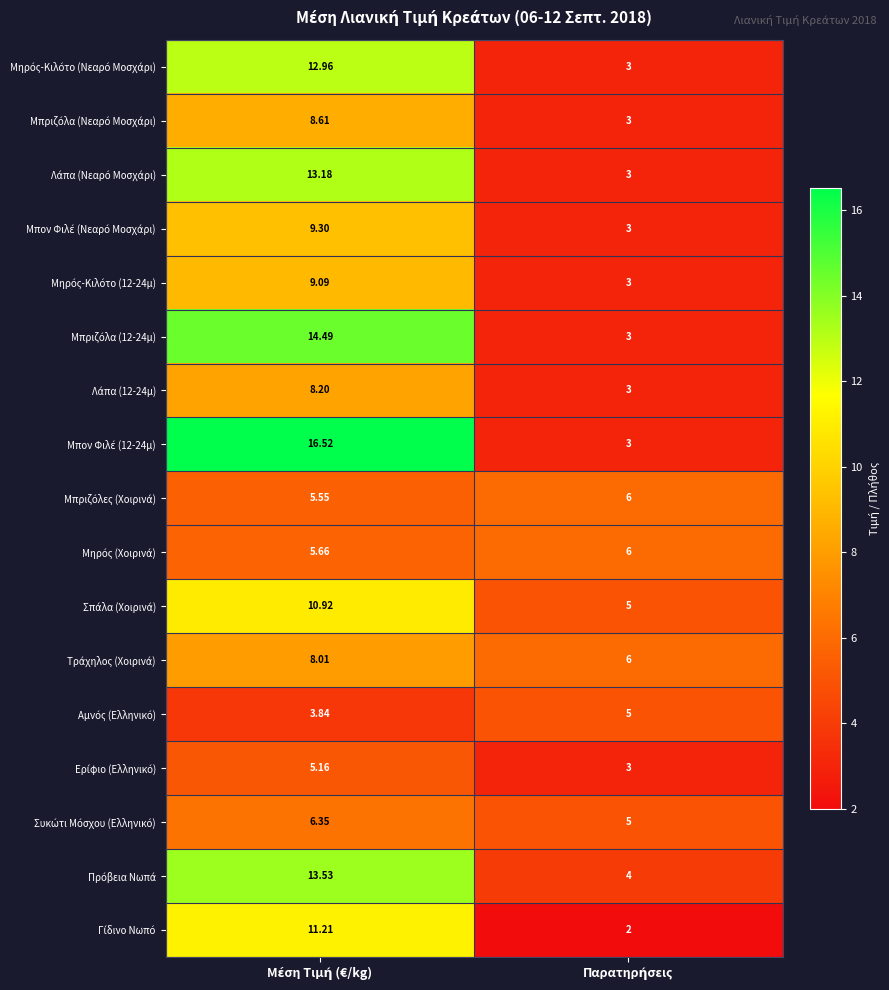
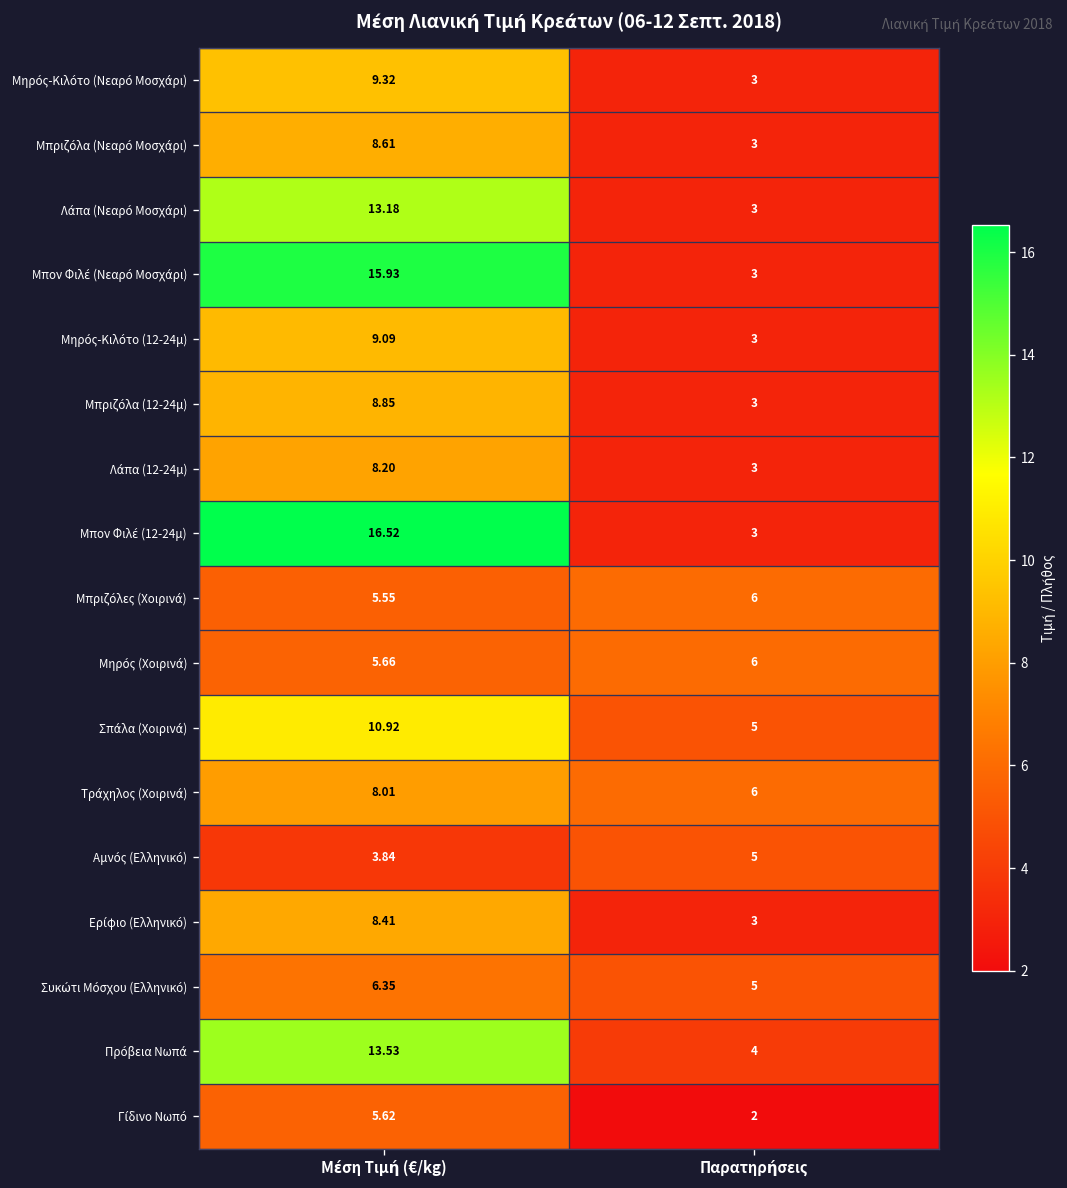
Μηρός-Κιλότο (Νεαρό Μοσχάρι), Μέση Τιμή (€/kg): 12.96 -> 9.32
Μπον Φιλέ (Νεαρό Μοσχάρι), Μέση Τιμή (€/kg): 9.30 -> 15.93
Μπριζόλα (12-24μ), Μέση Τιμή (€/kg): 14.49 -> 8.85
Ερίφιο (Ελληνικό), Μέση Τιμή (€/kg): 5.16 -> 8.41
Γίδινο Νωπό, Μέση Τιμή (€/kg): 11.21 -> 5.62
